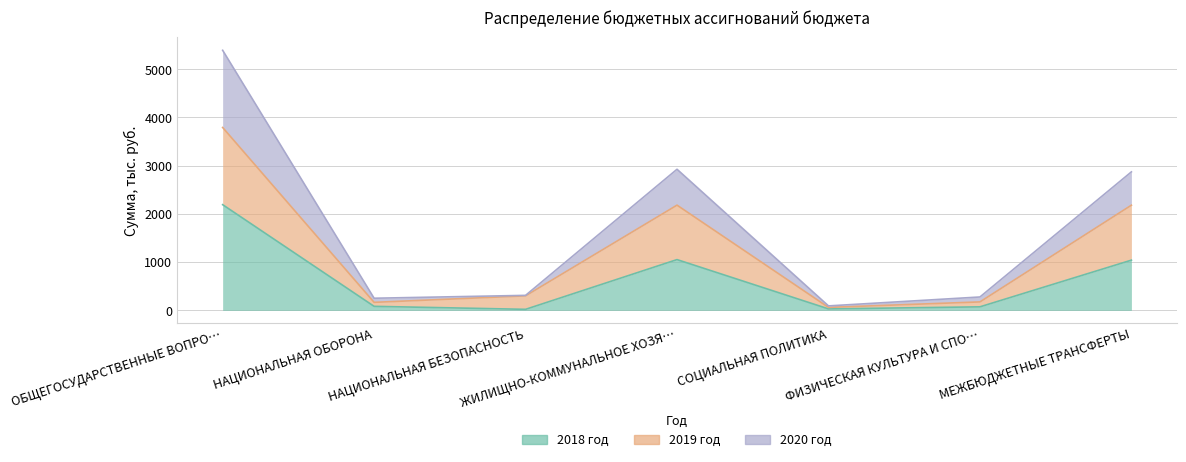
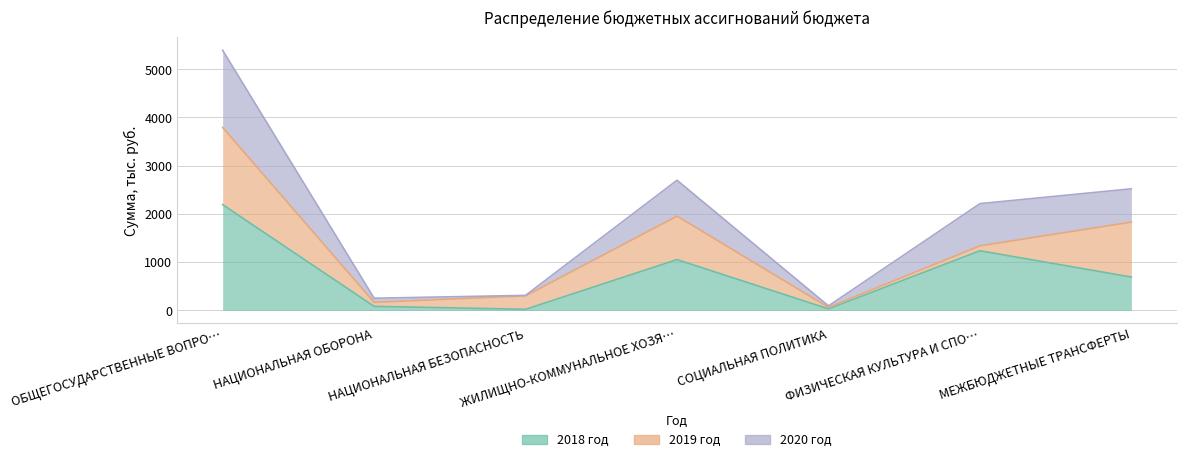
2019 год, ЖИЛИЩНО-КОММУНАЛЬНОЕ ХОЗЯ…: 1100 -> 900
2018 год, ФИЗИЧЕСКАЯ КУЛЬТУРА И СПО…: 100 -> 1200
2020 год, ФИЗИЧЕСКАЯ КУЛЬТУРА И СПО…: 100 -> 900
2018 год, МЕЖБЮДЖЕТНЫЕ ТРАНСФЕРТЫ: 1000 -> 700
